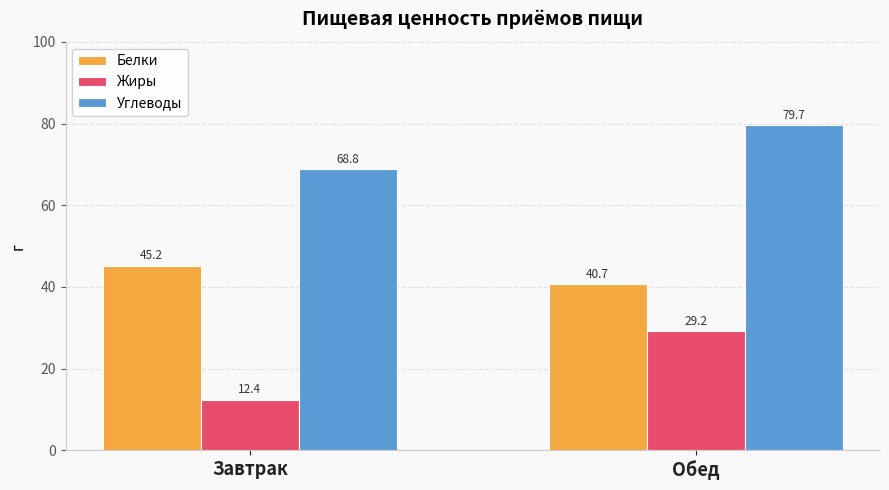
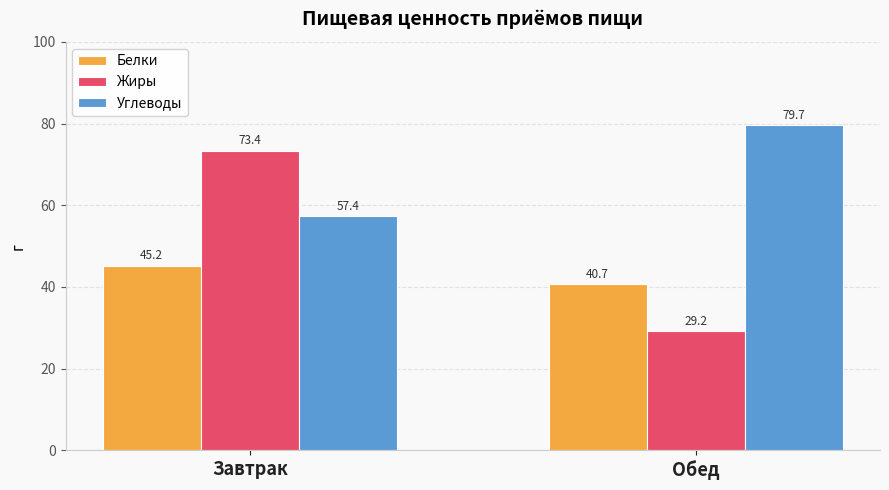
Жиры, Завтрак: 12.4 -> 73.4
Углеводы, Завтрак: 68.8 -> 57.4
